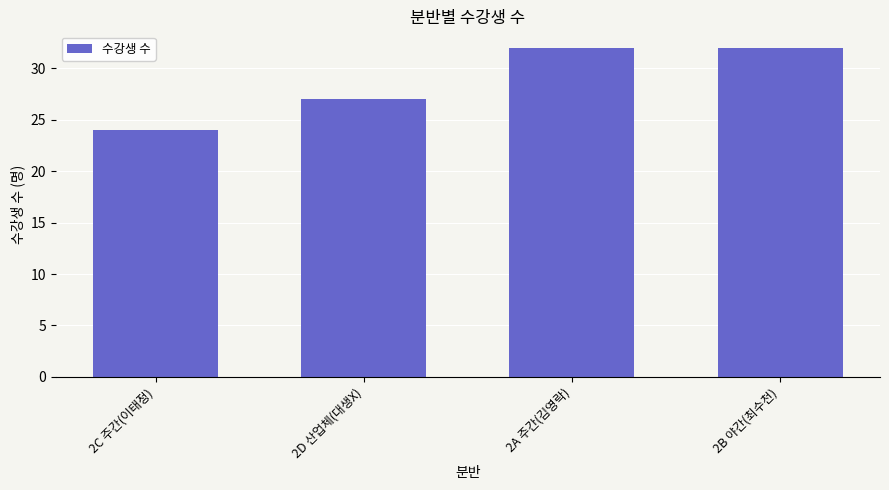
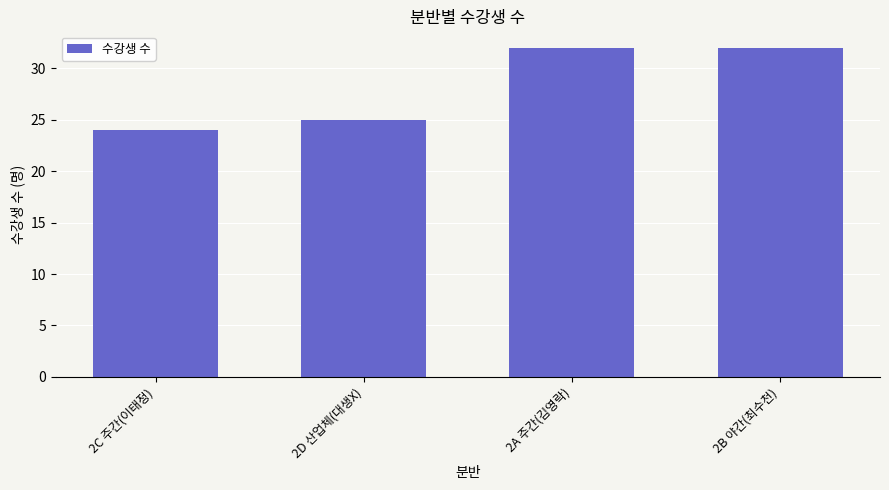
2D 산업체(대생X): 27 -> 25
